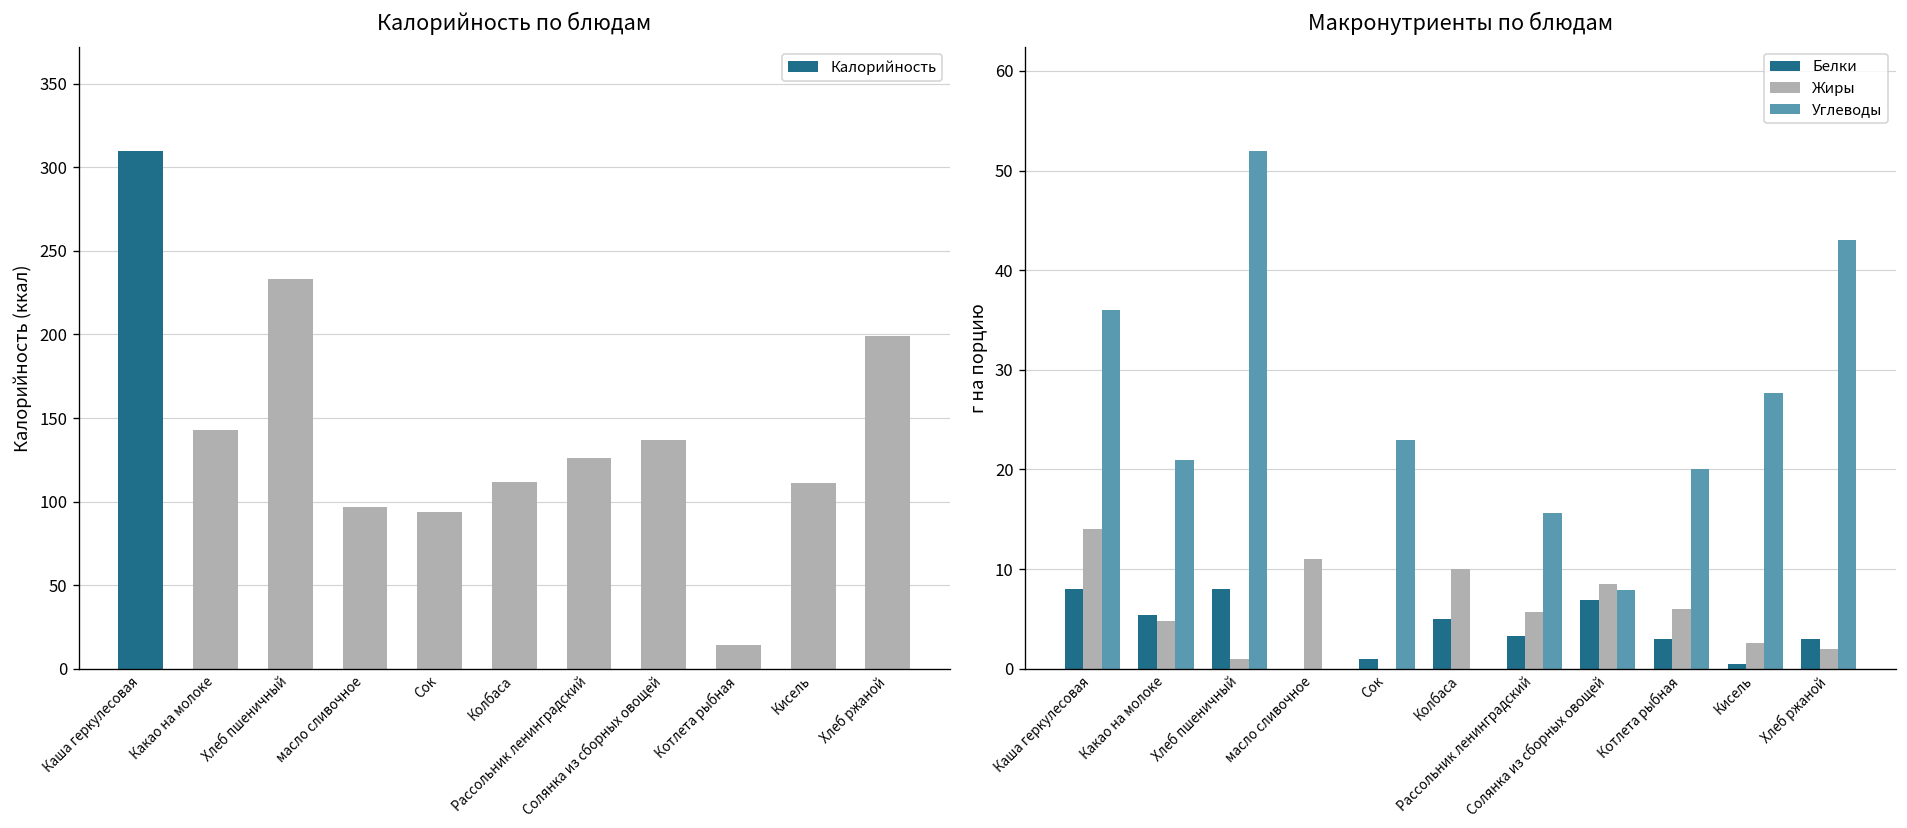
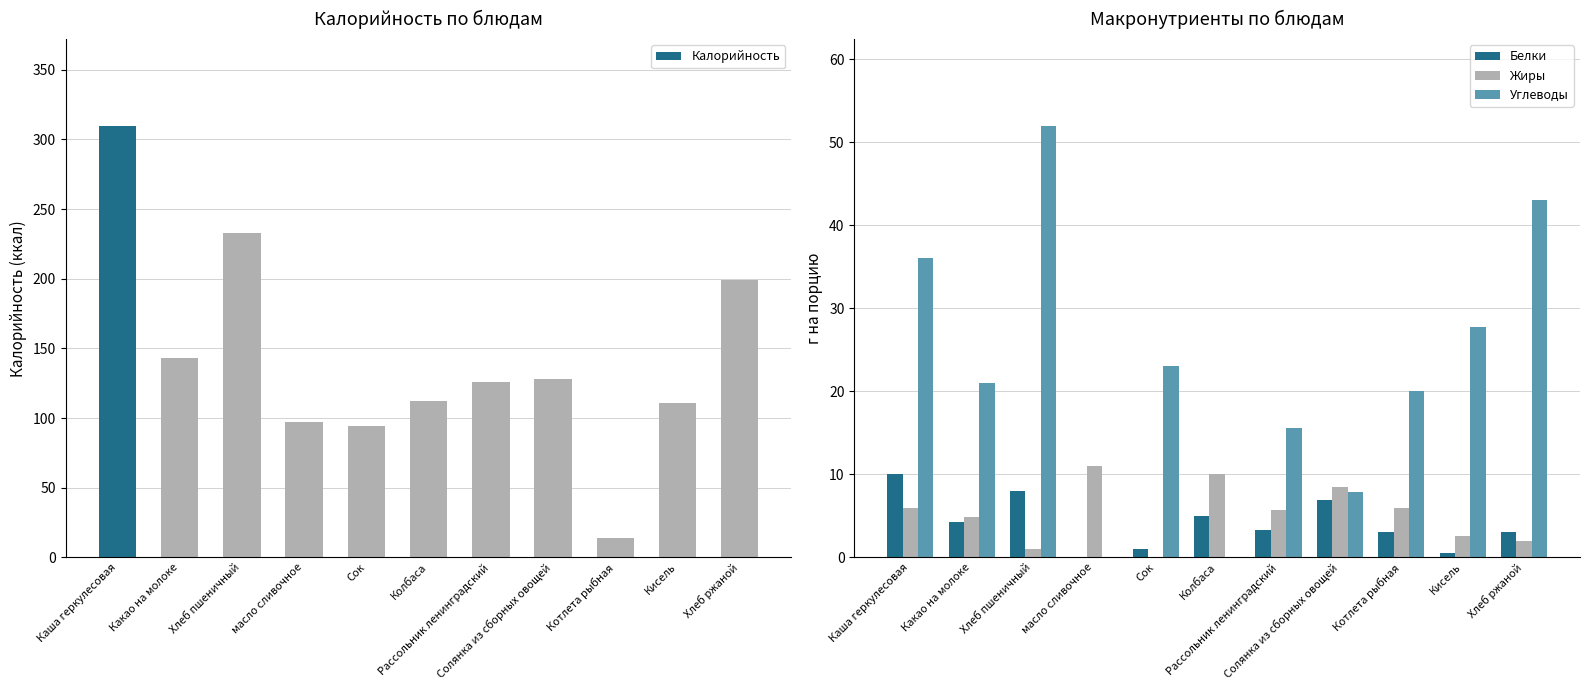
Калорийность по блюдам, Солянка из сборных овощей: 137 -> 128
Макронутриенты по блюдам, Белки, Каша геркулесовая: 8 -> 10
Макронутриенты по блюдам, Жиры, Каша геркулесовая: 14 -> 6
Макронутриенты по блюдам, Белки, Какао на молоке: 5 -> 4
